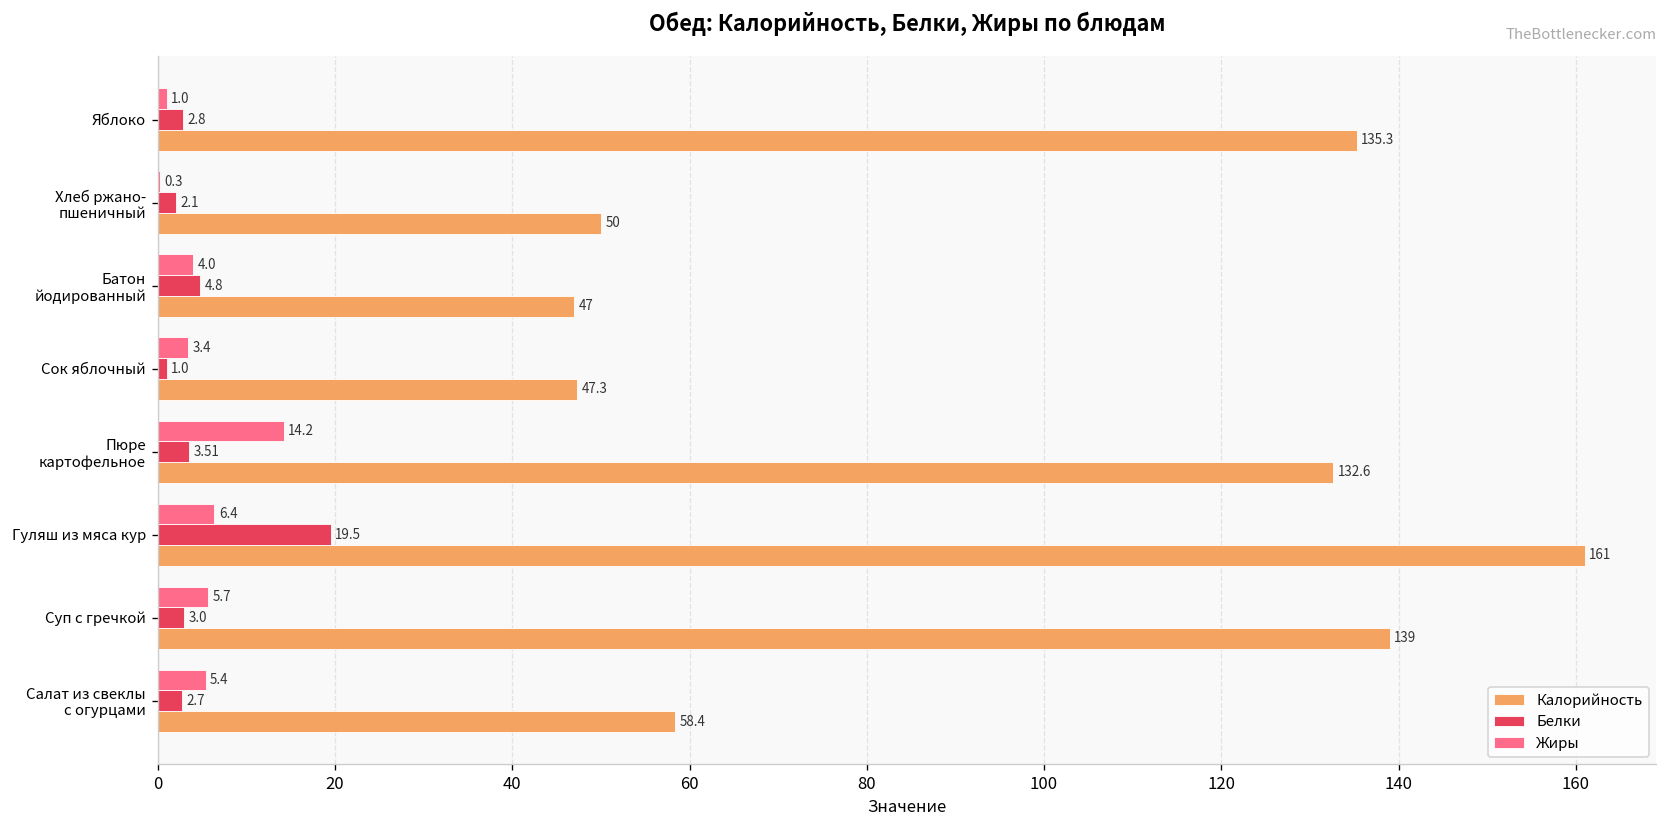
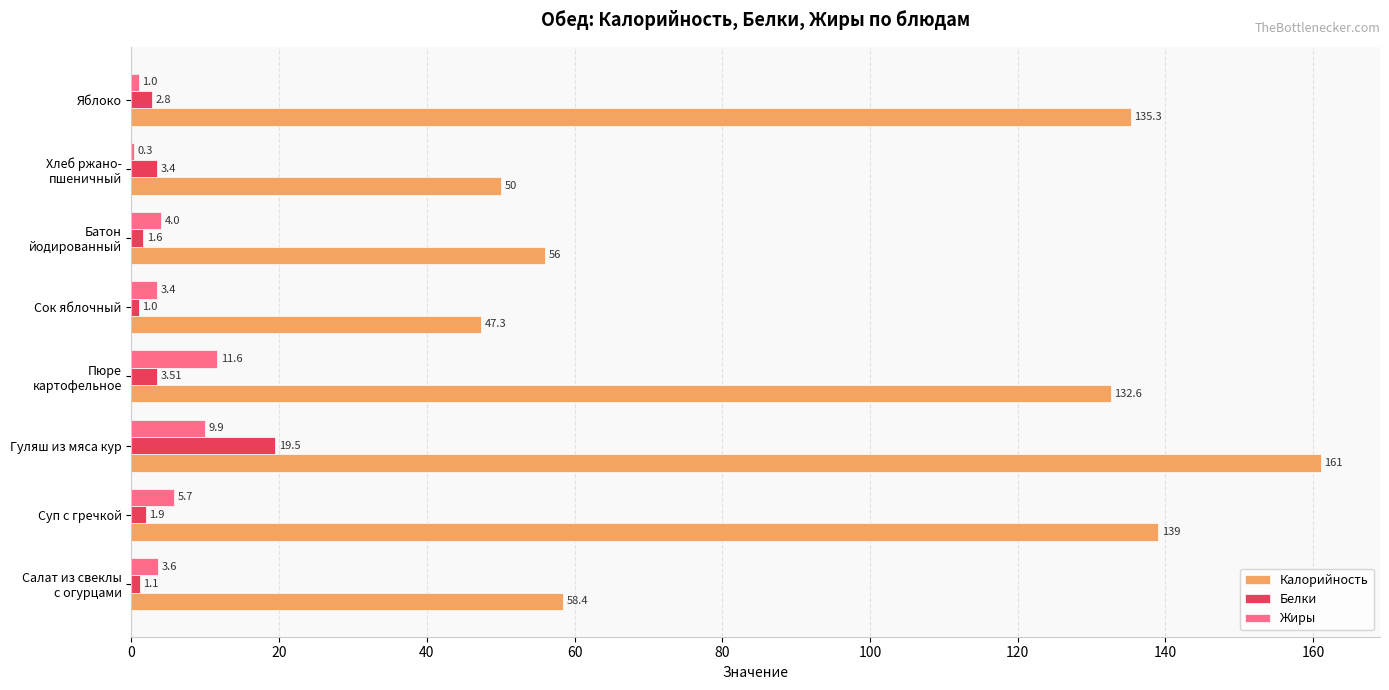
Белки, Хлеб ржано- пшеничный: 2.1 -> 3.4
Белки, Батон йодированный: 4.8 -> 1.6
Калорийность, Батон йодированный: 47 -> 56
Жиры, Пюре картофельное: 14.2 -> 11.6
Жиры, Гуляш из мяса кур: 6.4 -> 9.9
Белки, Суп с гречкой: 3.0 -> 1.9
Жиры, Салат из свеклы с огурцами: 5.4 -> 3.6
Белки, Салат из свеклы с огурцами: 2.7 -> 1.1
